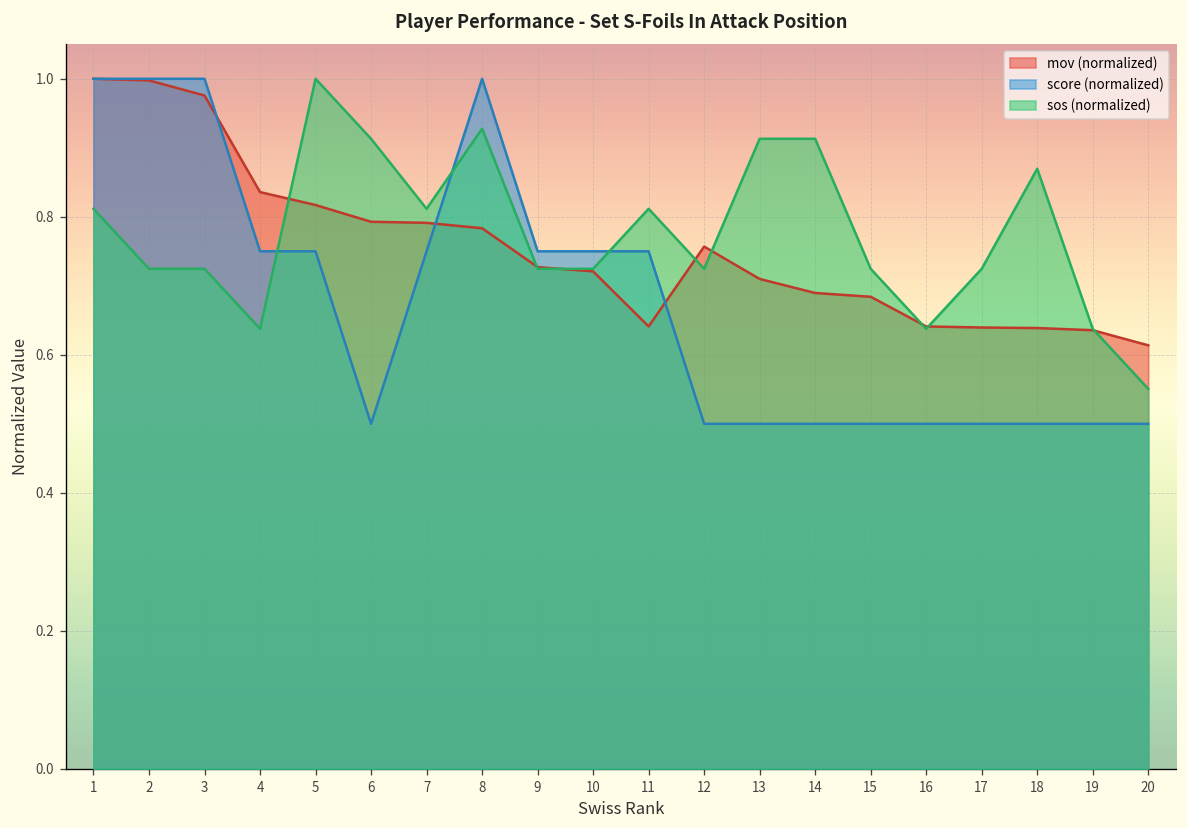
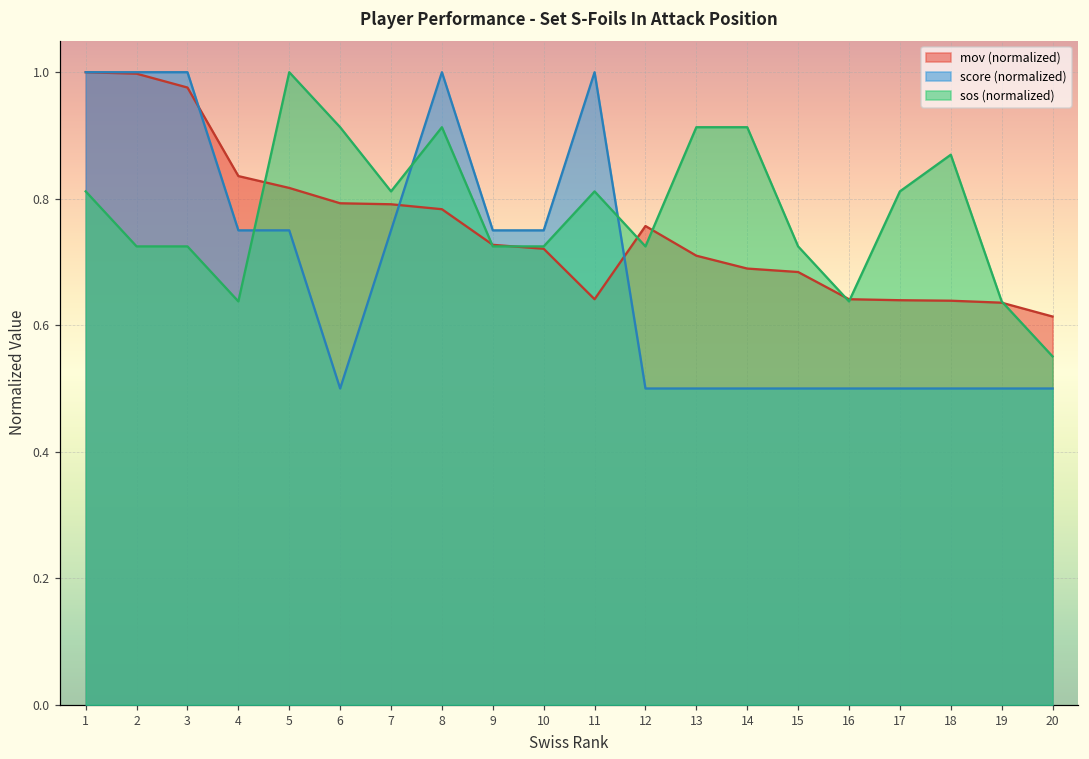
sos (normalized), 8: 0.93 -> 0.91
score (normalized), 11: 0.75 -> 1.00
sos (normalized), 17: 0.72 -> 0.81
